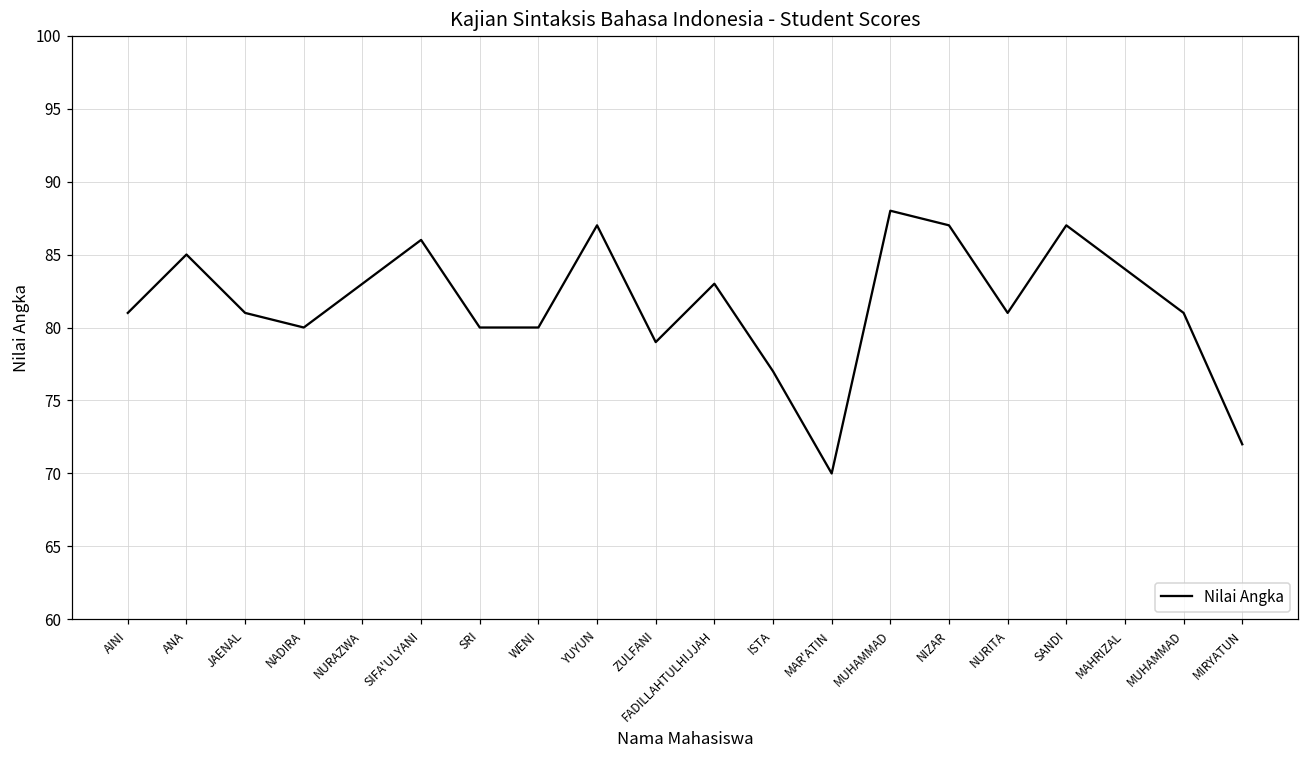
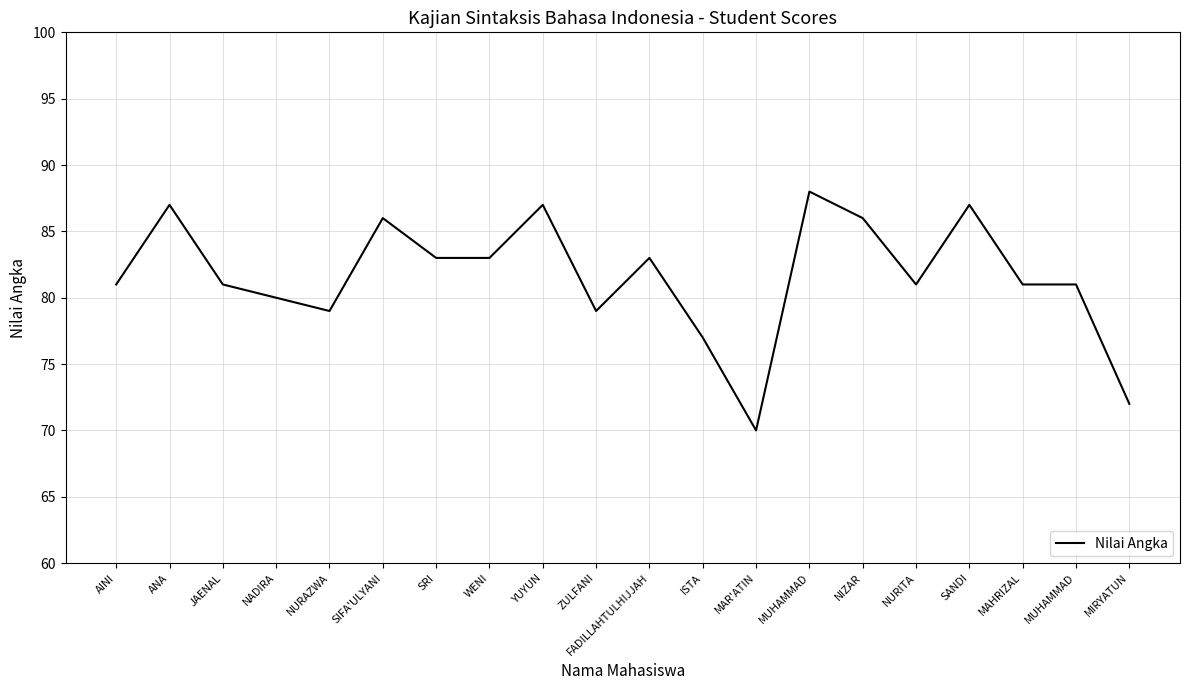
ANA: 85 -> 87
NURAZWA: 83 -> 79
SRI: 80 -> 83
WENI: 80 -> 83
NIZAR: 87 -> 86
MAHRIZAL: 84 -> 81
